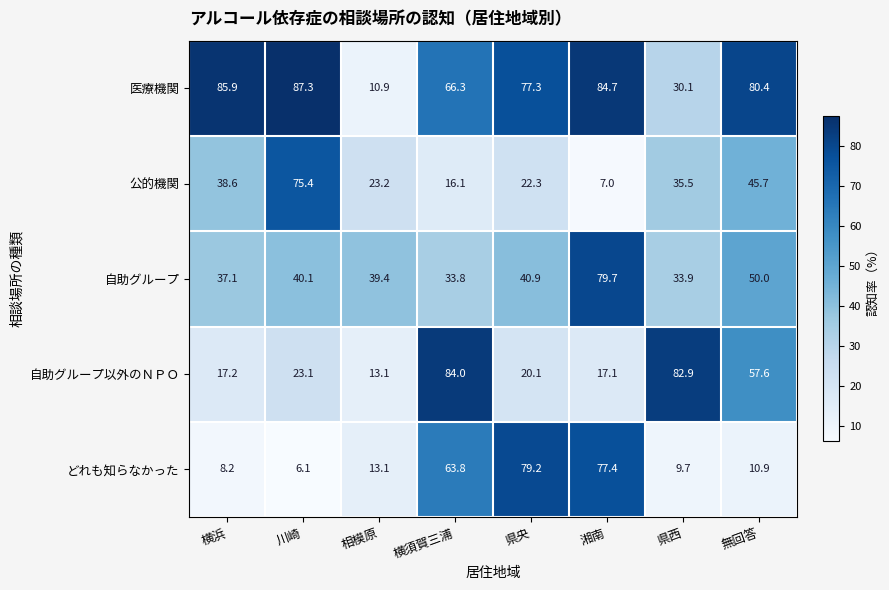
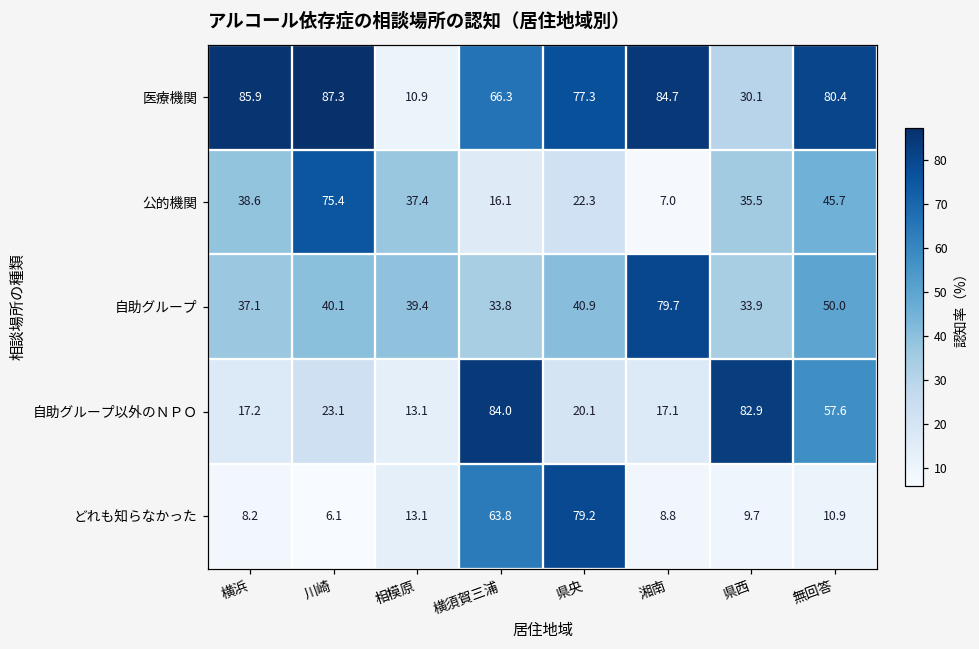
公的機関, 相模原: 23.2 -> 37.4
どれも知らなかった, 湘南: 77.4 -> 8.8
